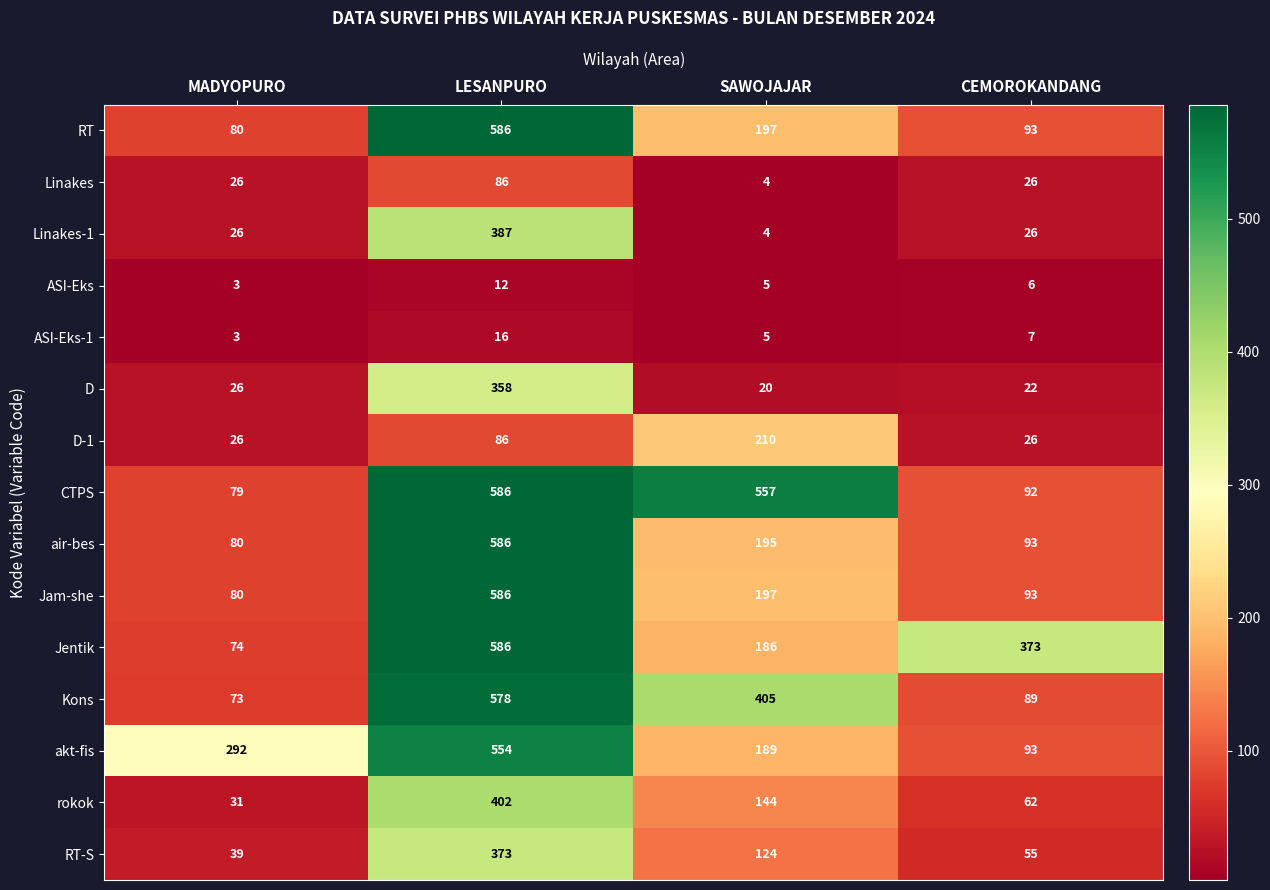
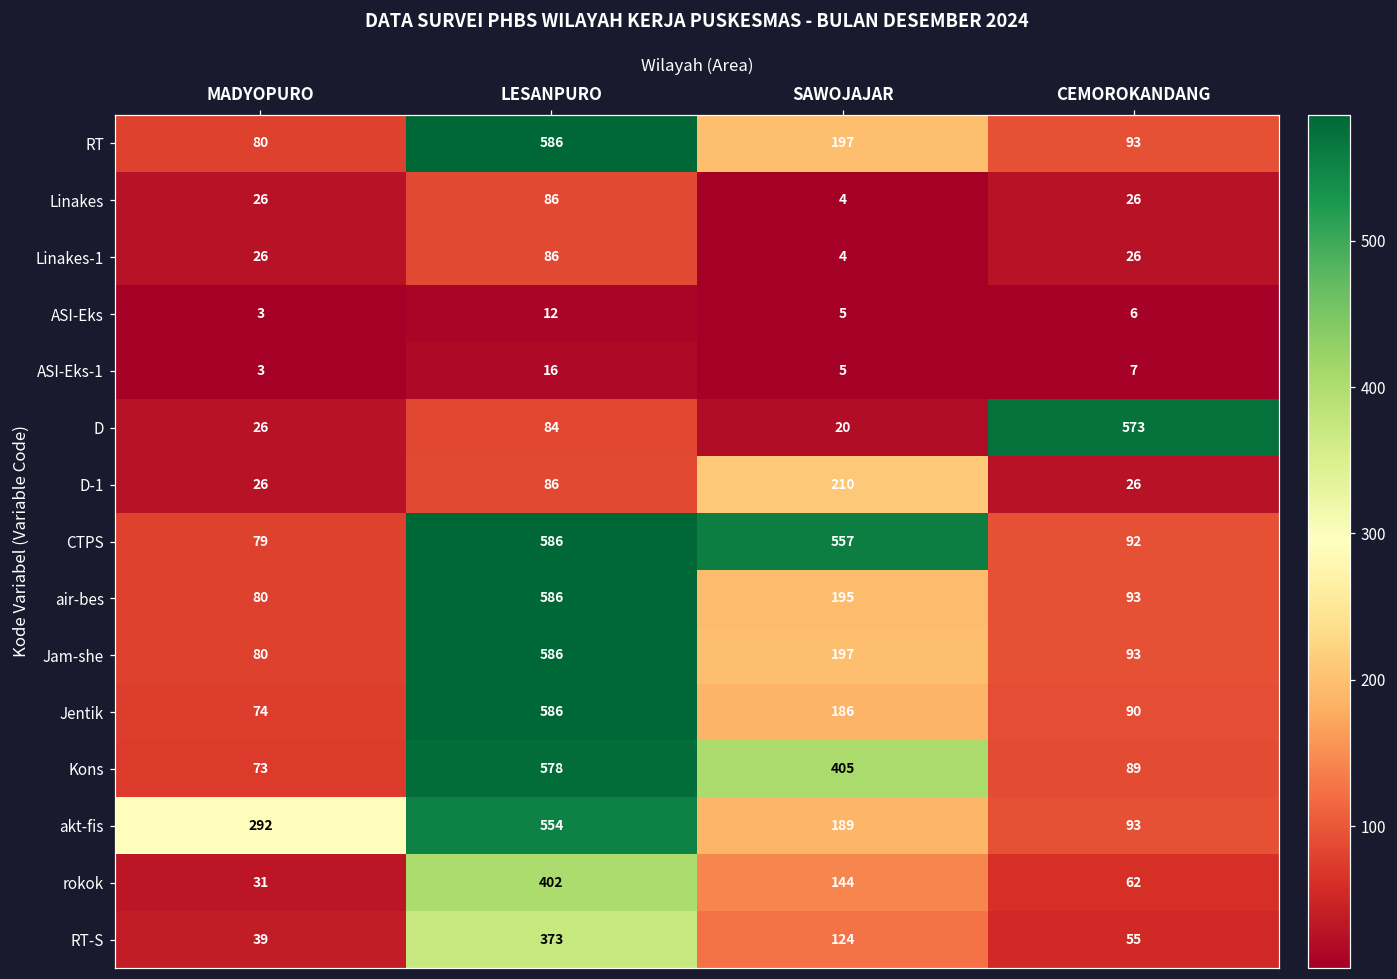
Linakes-1, LESANPURO: 387 -> 86
D, LESANPURO: 358 -> 84
D, CEMOROKANDANG: 22 -> 573
Jentik, CEMOROKANDANG: 373 -> 90
